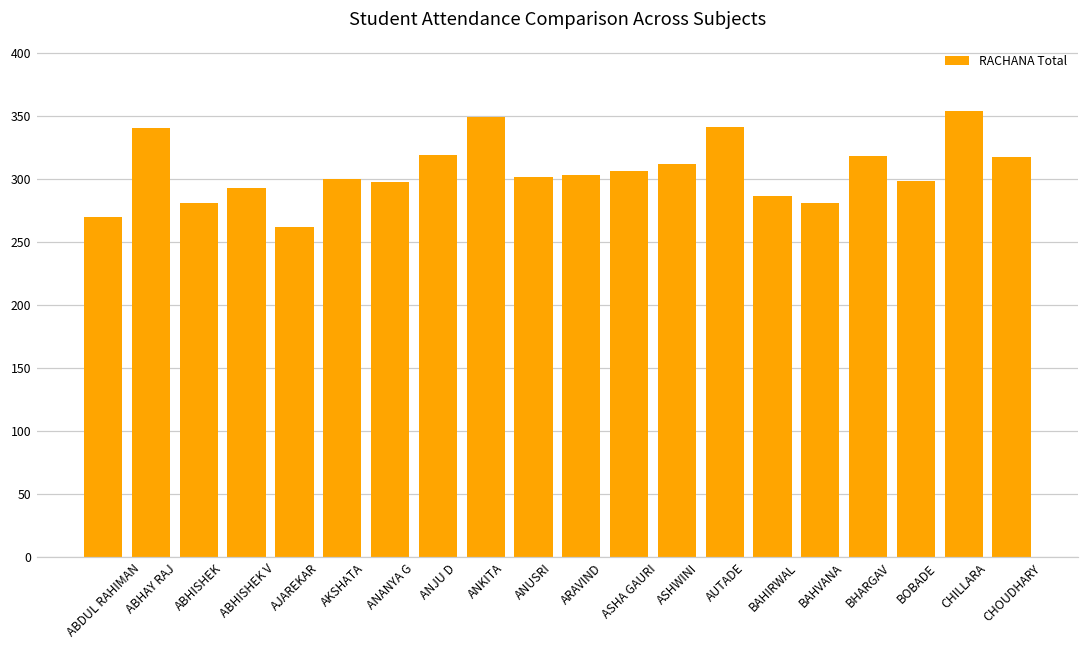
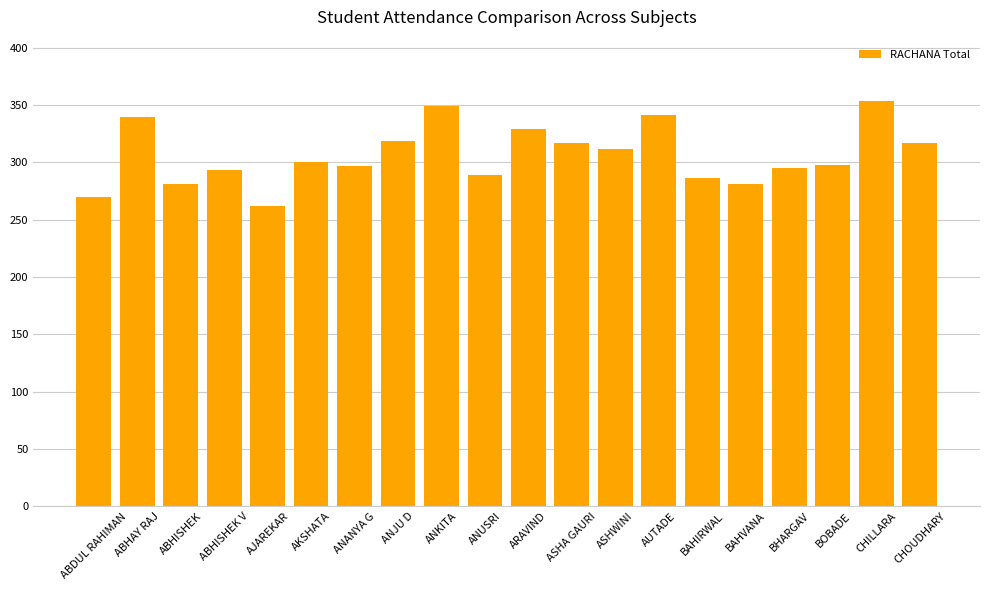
ANUSRI: 301 -> 289
ARAVIND: 303 -> 329
ASHA GAURI: 306 -> 317
BHARGAV: 318 -> 295
